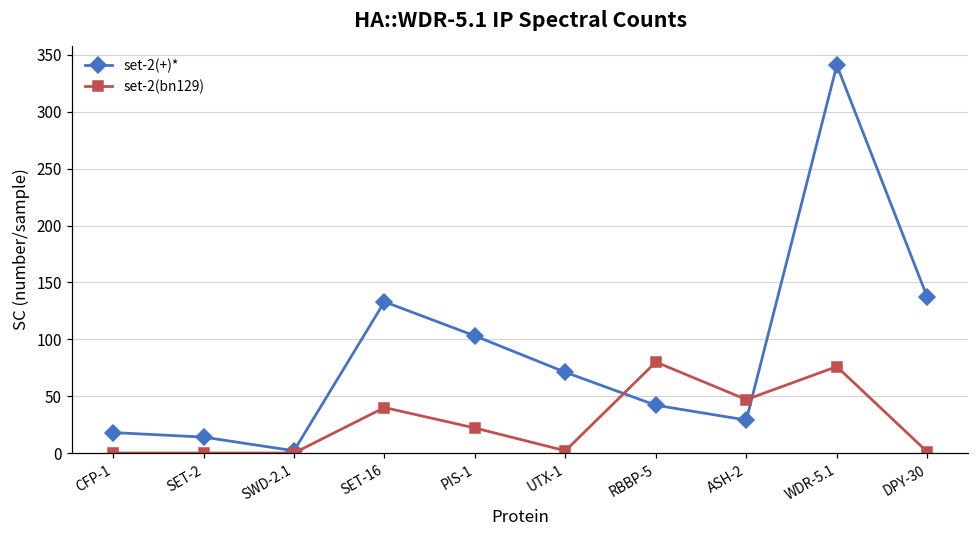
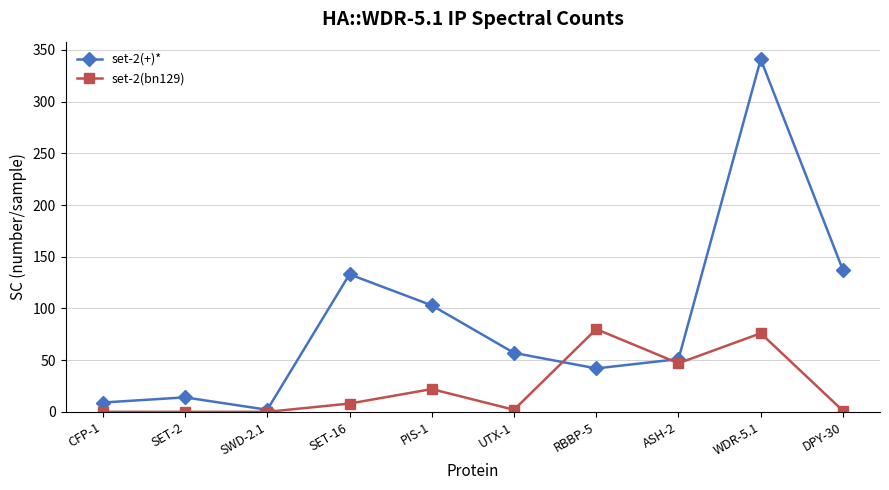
set-2(+)*, CFP-1: 18 -> 9
set-2(bn129), SET-16: 40 -> 8
set-2(+)*, UTX-1: 71 -> 57
set-2(+)*, ASH-2: 29 -> 51
